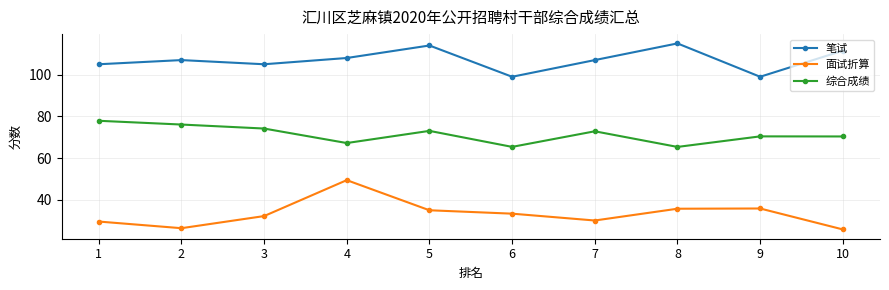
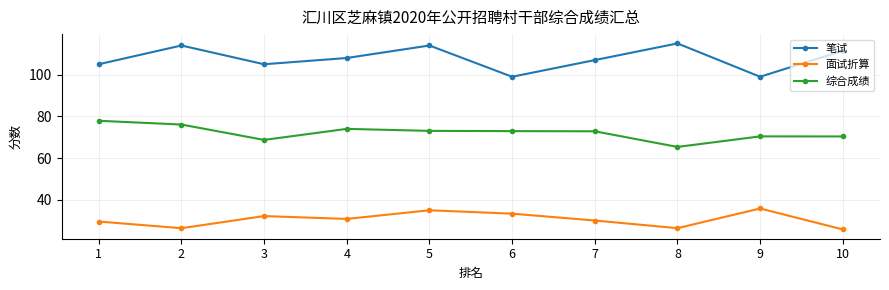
笔试, 2: 107 -> 114
综合成绩, 3: 74 -> 69
面试折算, 4: 49 -> 31
综合成绩, 4: 67 -> 74
综合成绩, 6: 65 -> 73
面试折算, 8: 36 -> 26
